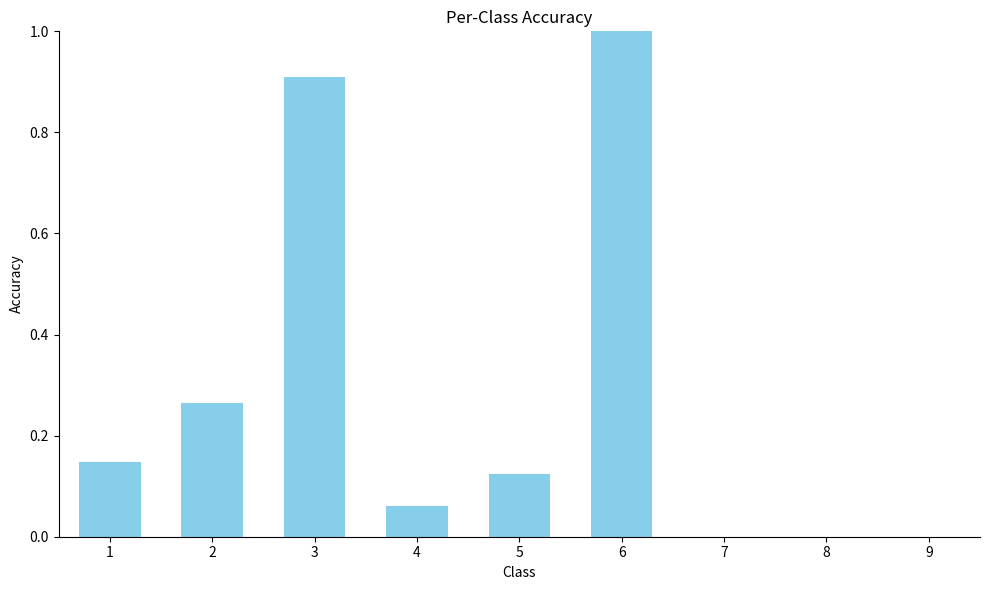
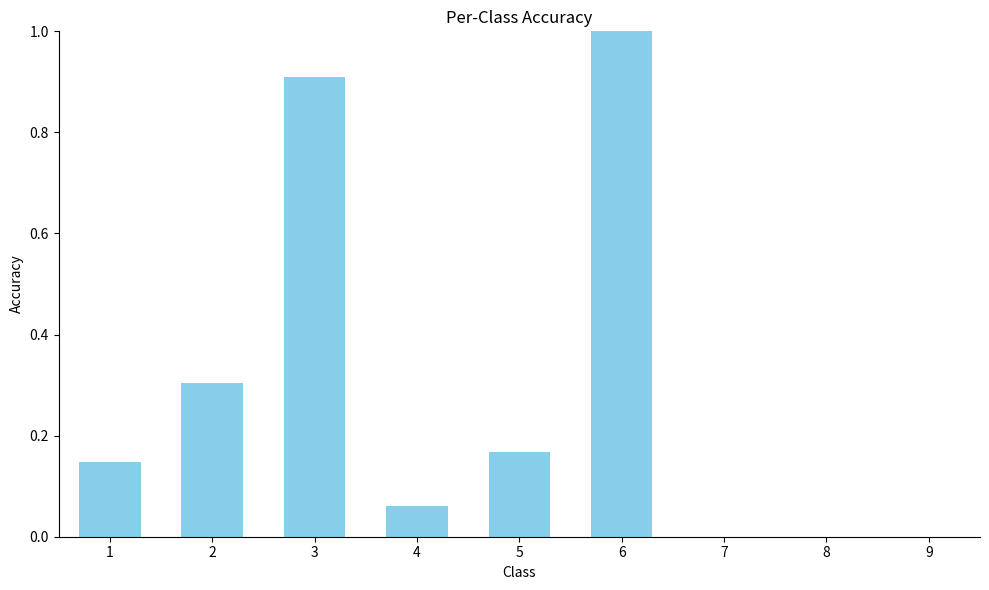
2: 0.26 -> 0.30
5: 0.12 -> 0.17
